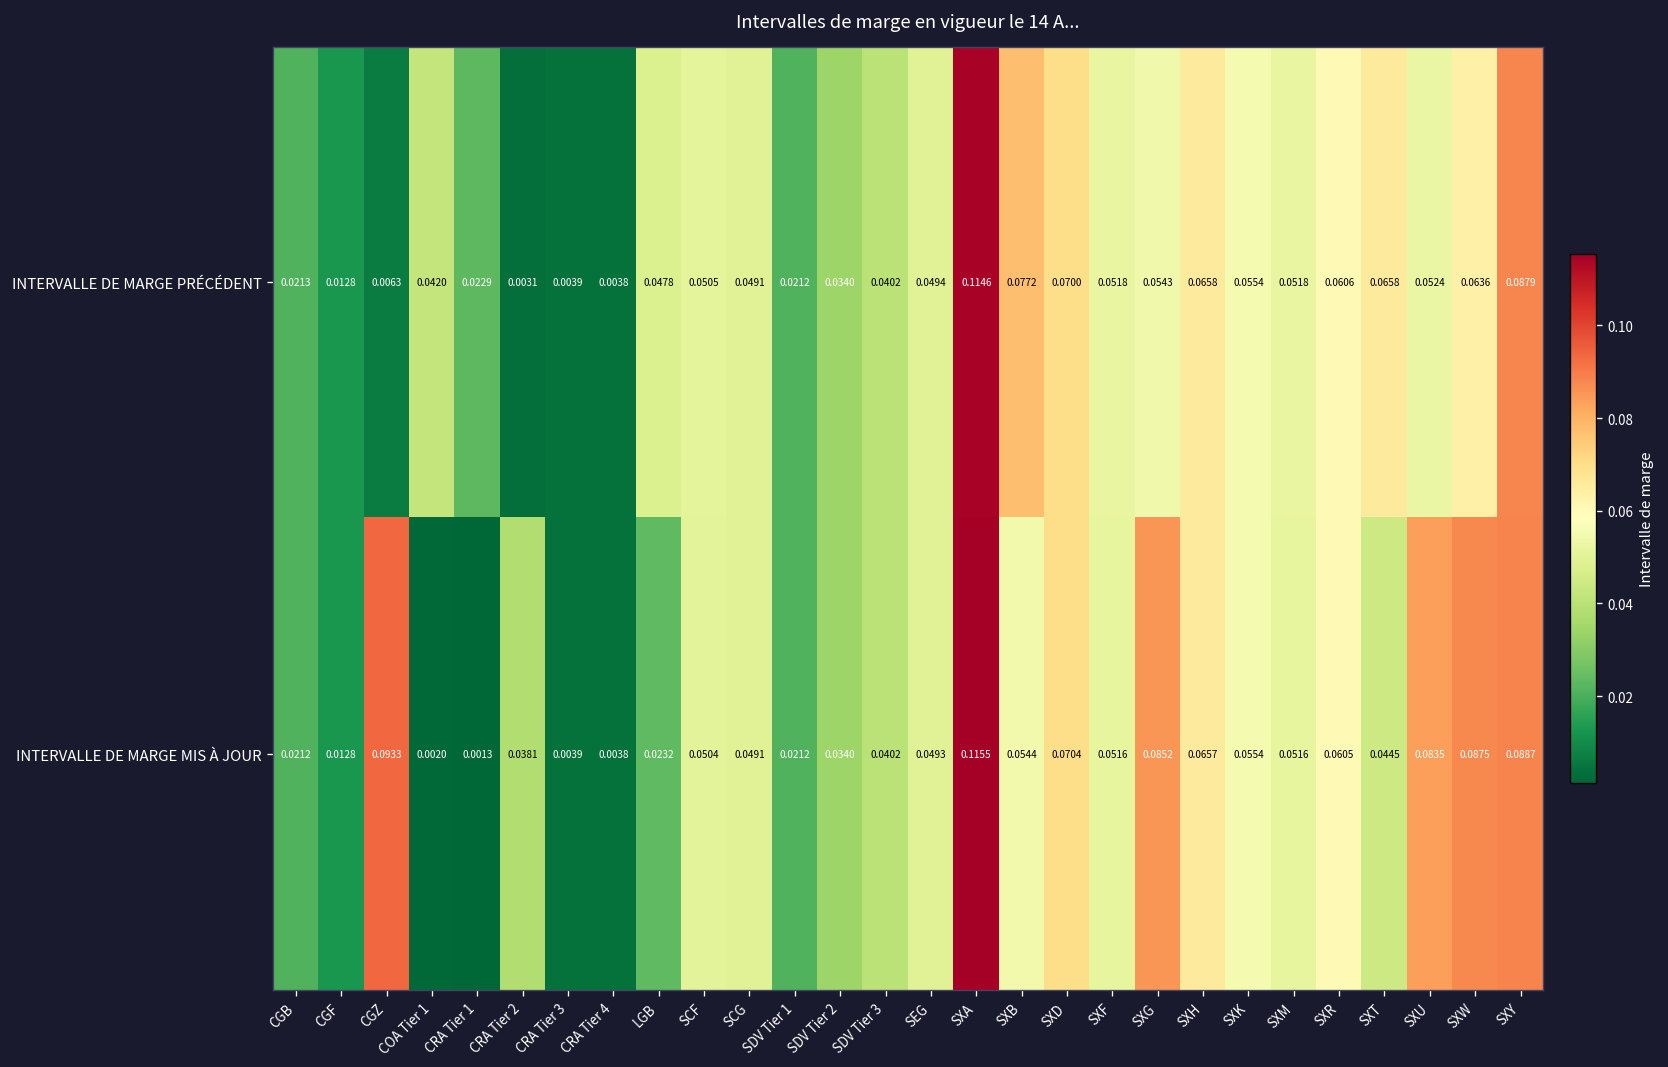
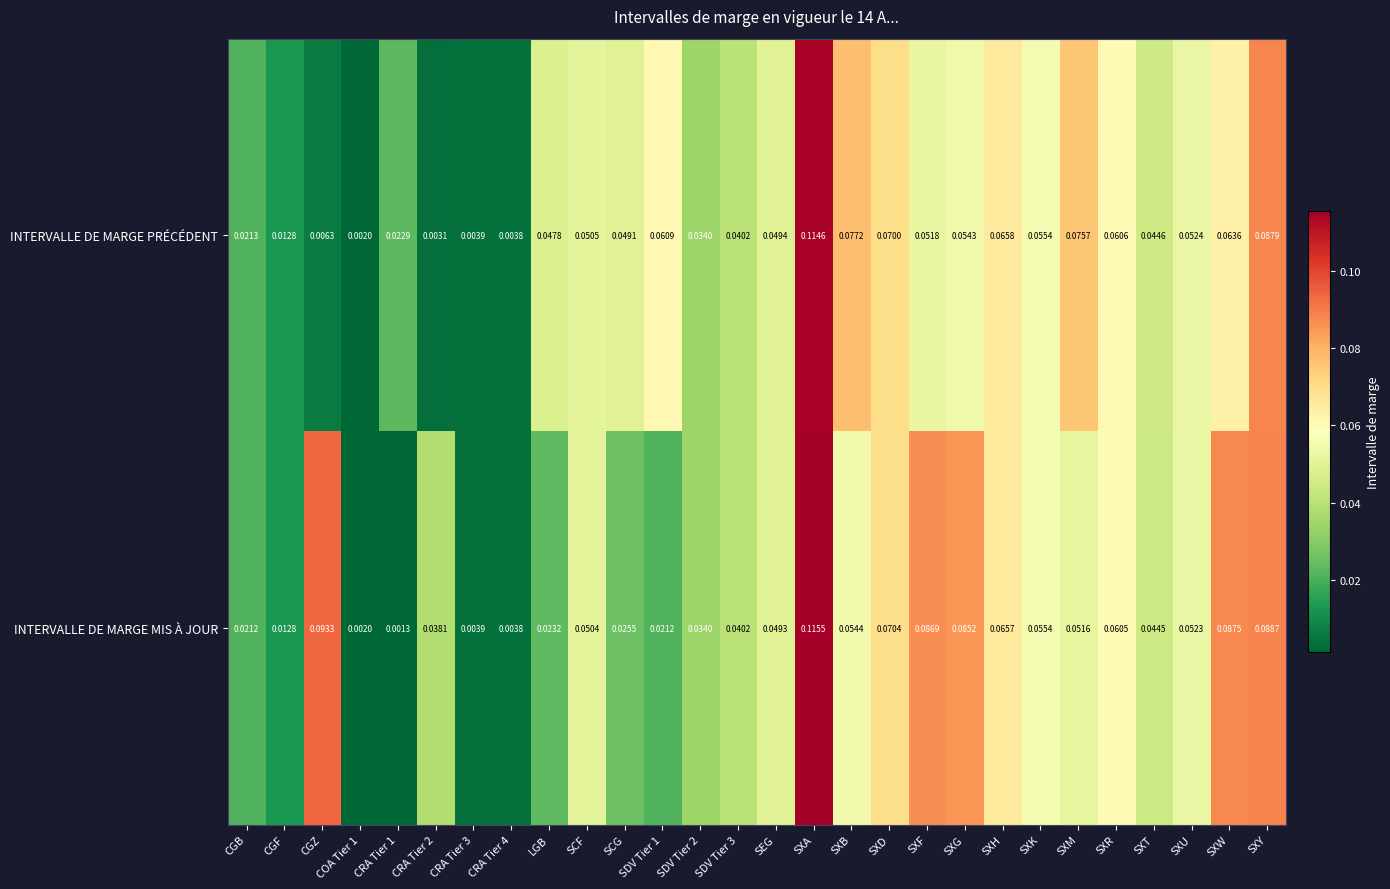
INTERVALLE DE MARGE PRÉCÉDENT, COA Tier 1: 0.0420 -> 0.0020
INTERVALLE DE MARGE PRÉCÉDENT, SDV Tier 1: 0.0212 -> 0.0609
INTERVALLE DE MARGE PRÉCÉDENT, SXM: 0.0518 -> 0.0757
INTERVALLE DE MARGE PRÉCÉDENT, SXT: 0.0658 -> 0.0446
INTERVALLE DE MARGE MIS À JOUR, SCG: 0.0491 -> 0.0255
INTERVALLE DE MARGE MIS À JOUR, SXF: 0.0516 -> 0.0869
INTERVALLE DE MARGE MIS À JOUR, SXU: 0.0835 -> 0.0523
